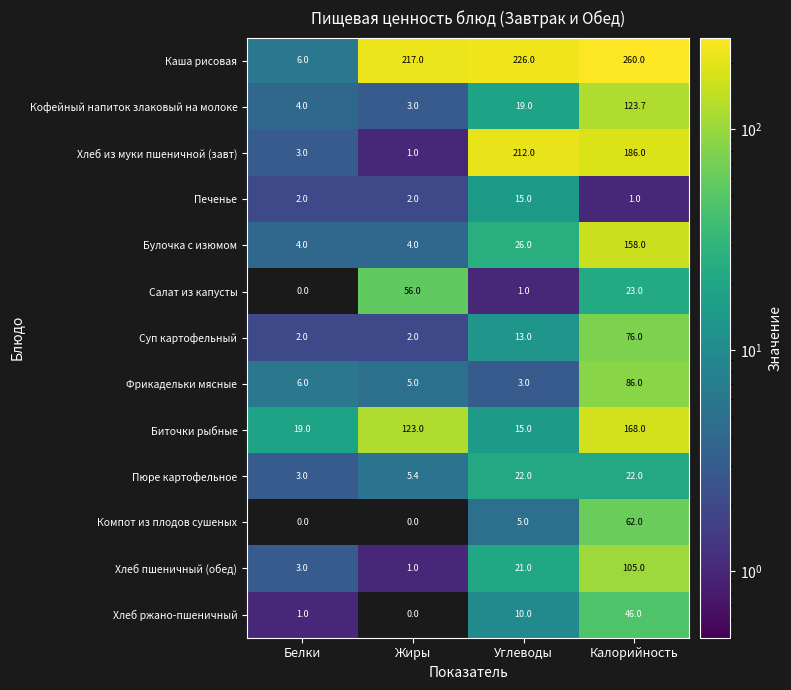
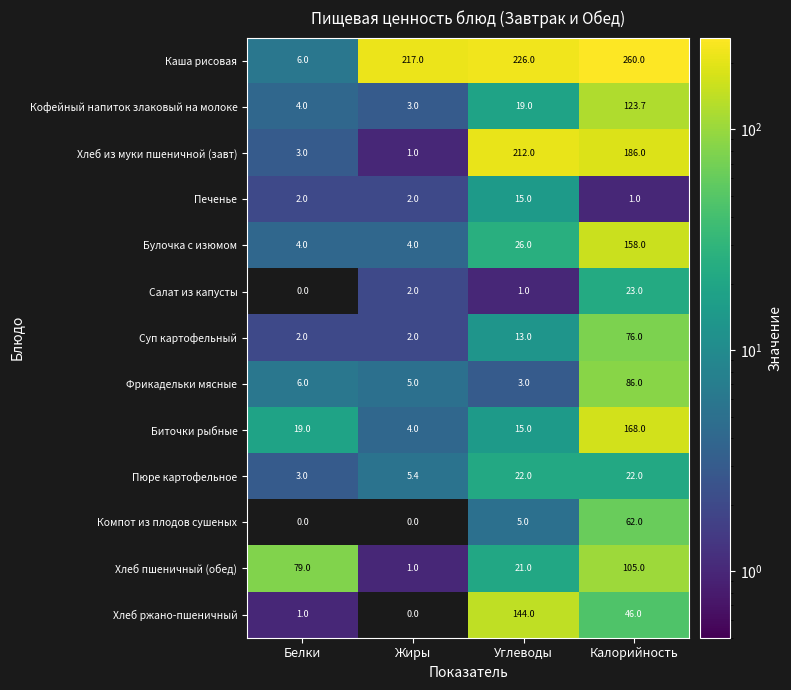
Салат из капусты, Жиры: 56.0 -> 2.0
Биточки рыбные, Жиры: 123.0 -> 4.0
Хлеб пшеничный (обед), Белки: 3.0 -> 79.0
Хлеб ржано-пшеничный, Углеводы: 10.0 -> 144.0
